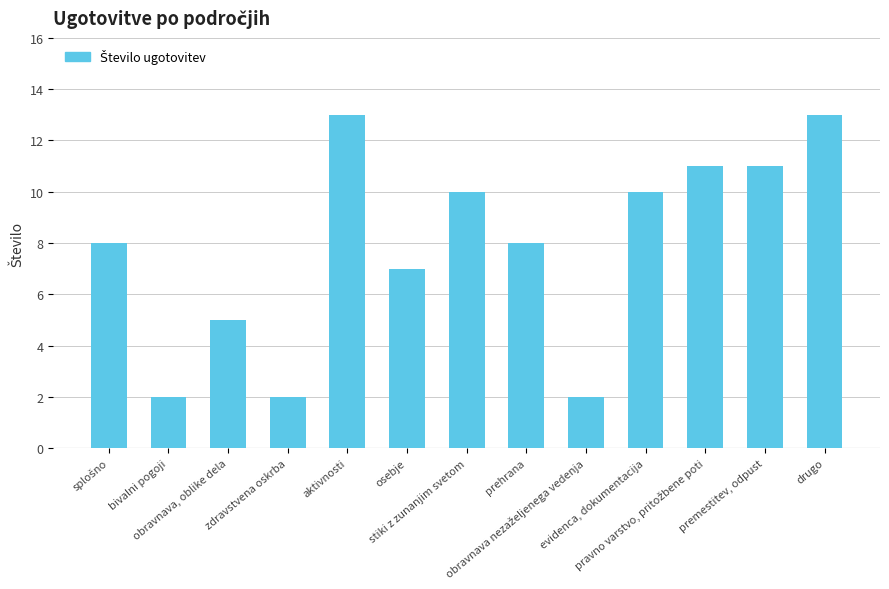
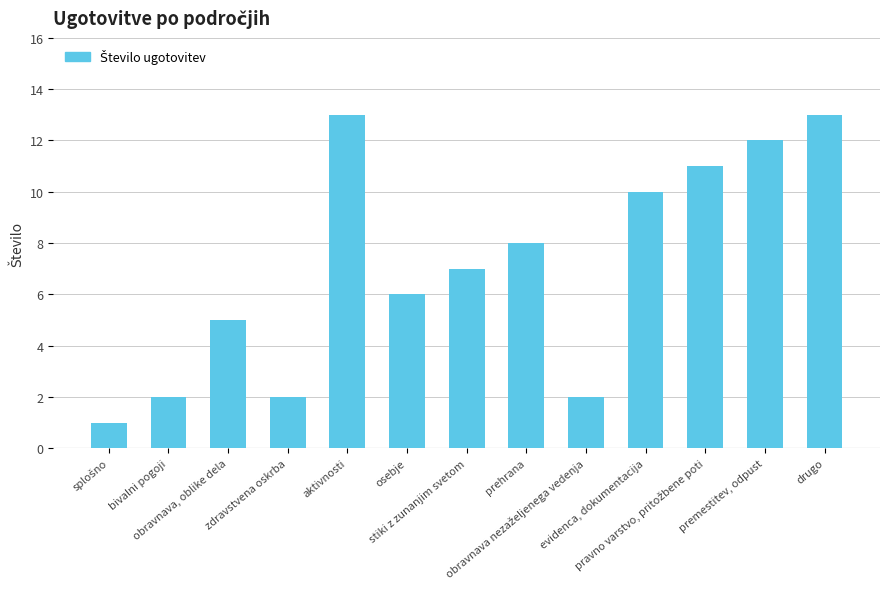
splošno: 8 -> 1
osebje: 7 -> 6
stiki z zunanjim svetom: 10 -> 7
premestitev, odpust: 11 -> 12
